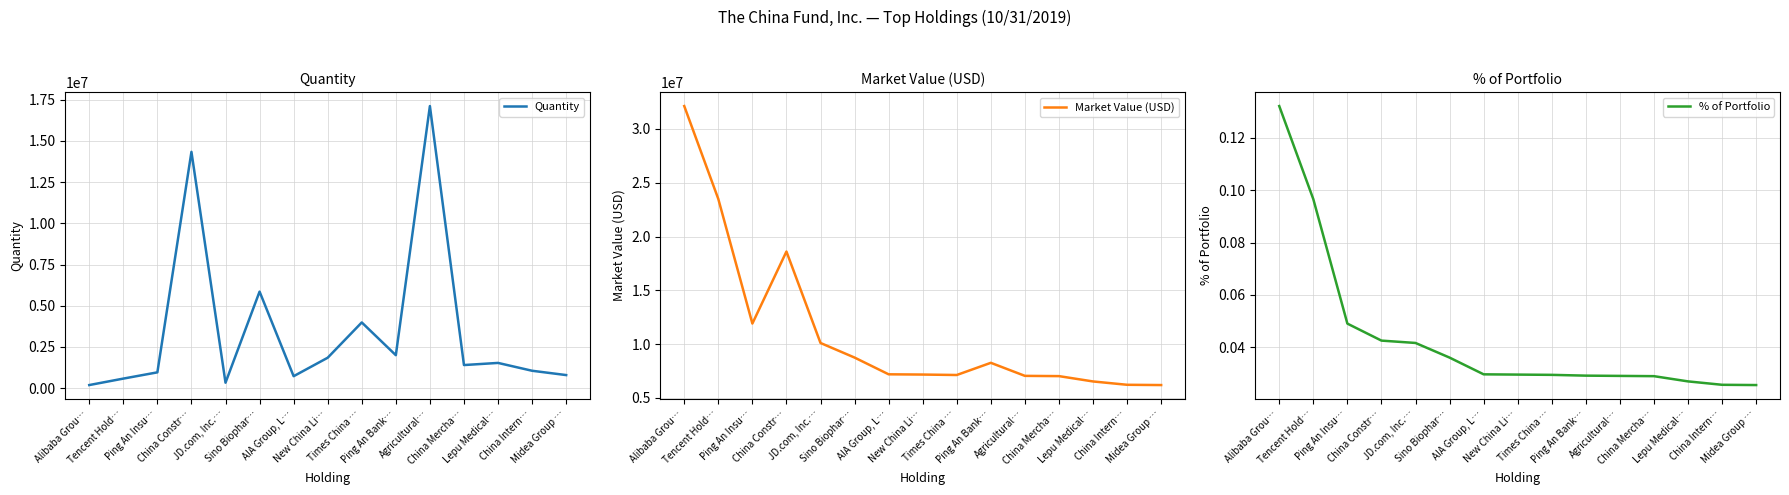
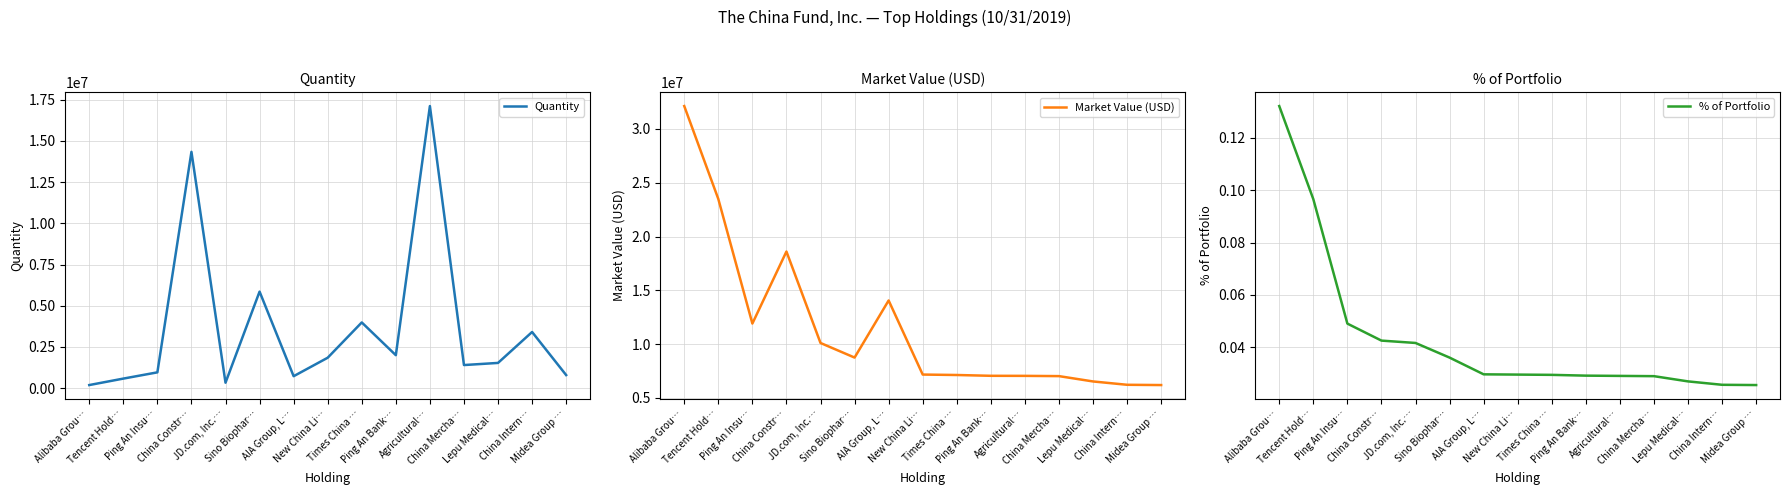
Quantity, China Intern…: 1000000 -> 3400000
Market Value (USD), AIA Group, L…: 7200000 -> 14100000
Market Value (USD), Ping An Bank…: 8300000 -> 7100000
